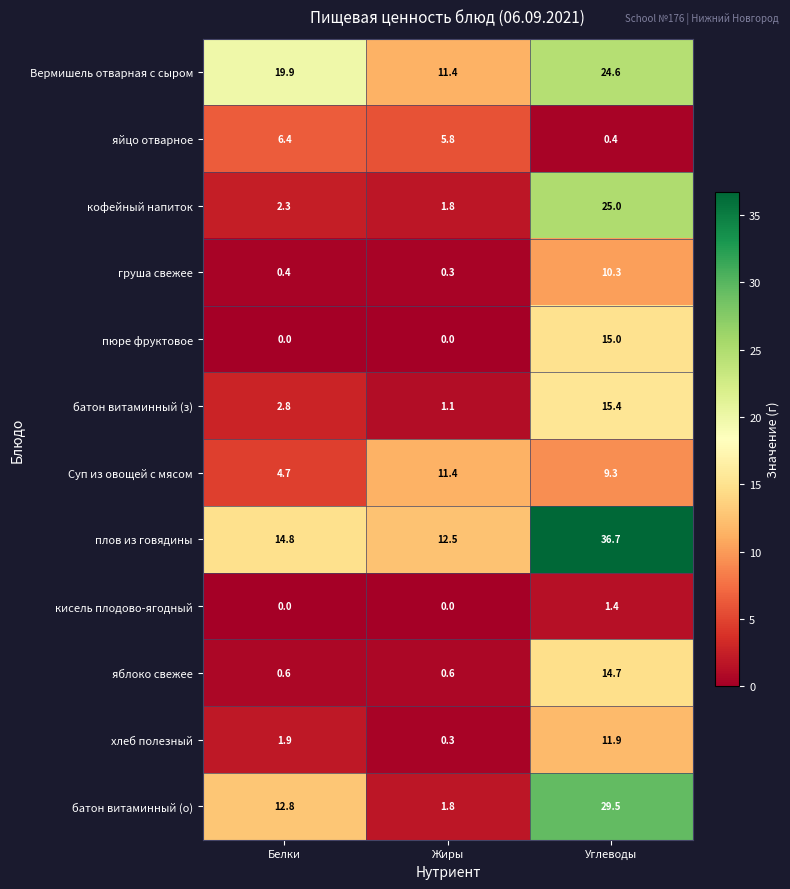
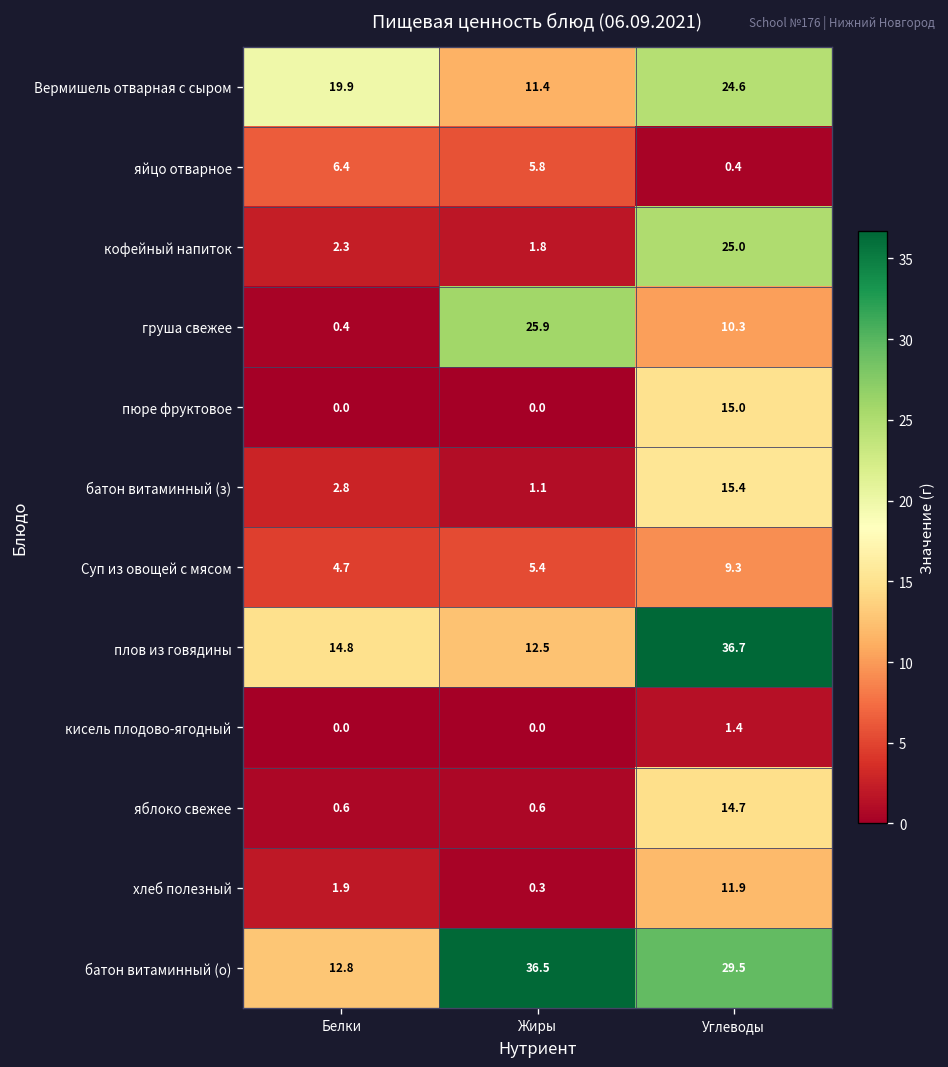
груша свежее, Жиры: 0.3 -> 25.9
Суп из овощей с мясом, Жиры: 11.4 -> 5.4
батон витаминный (о), Жиры: 1.8 -> 36.5
